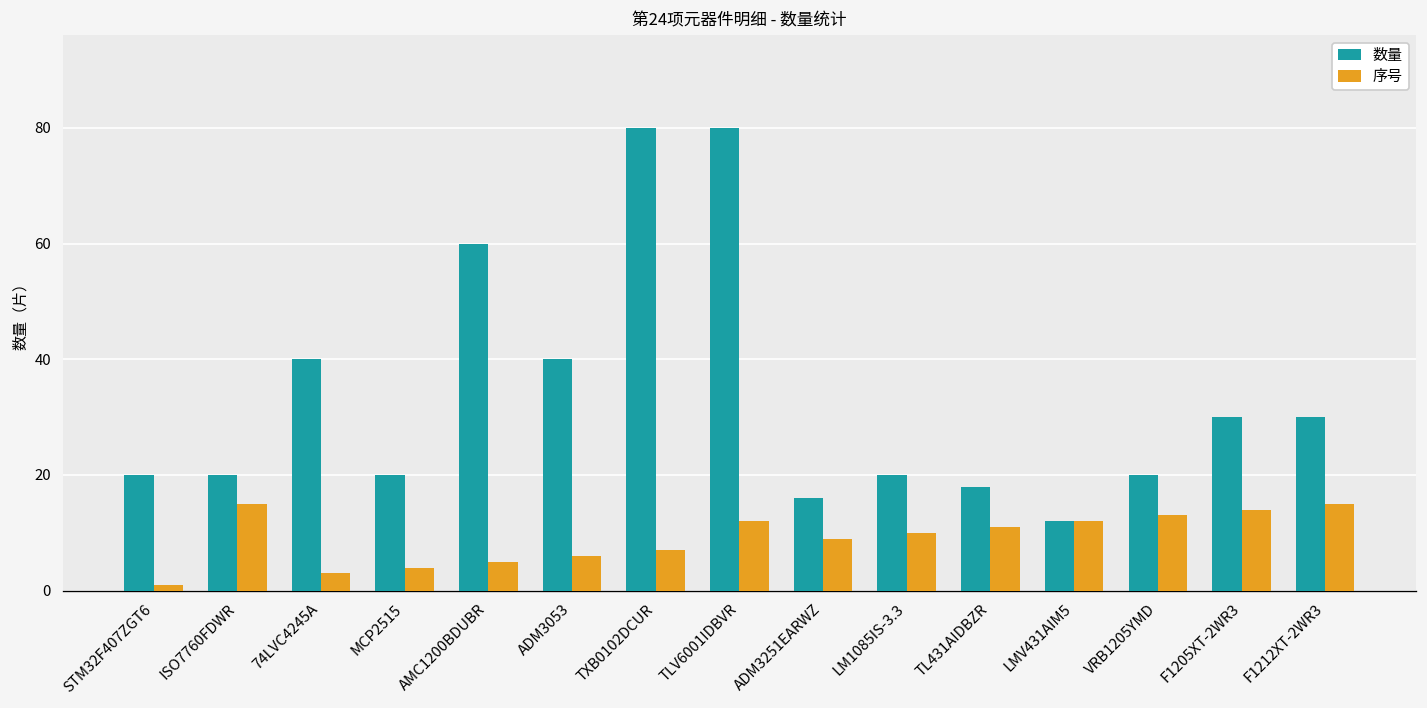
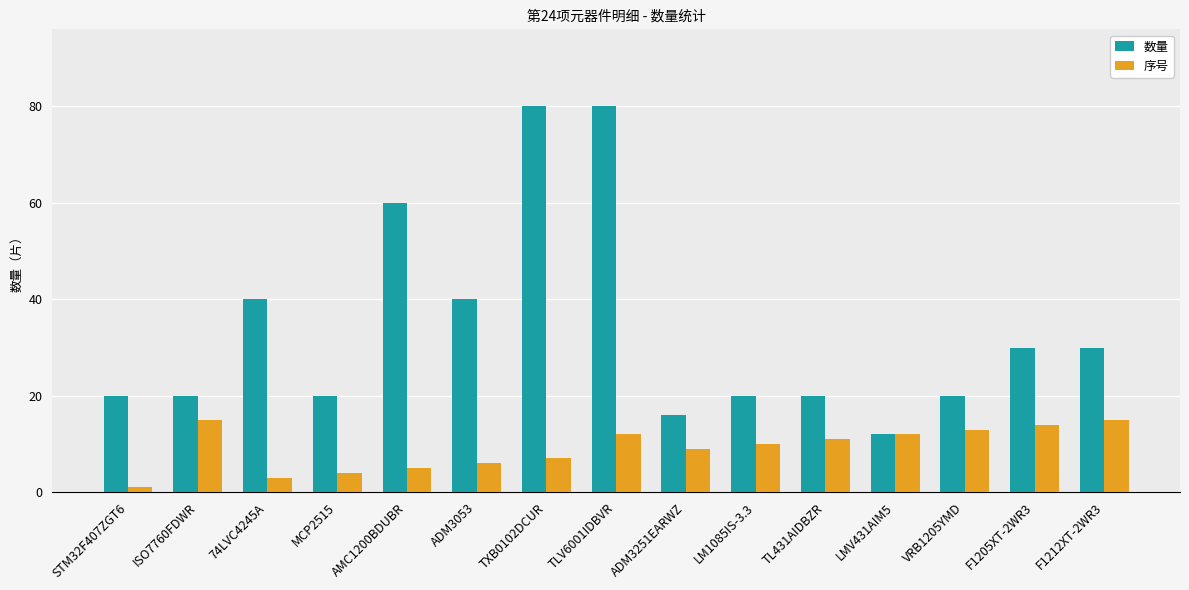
数量, TL431AIDBZR: 18 -> 20
